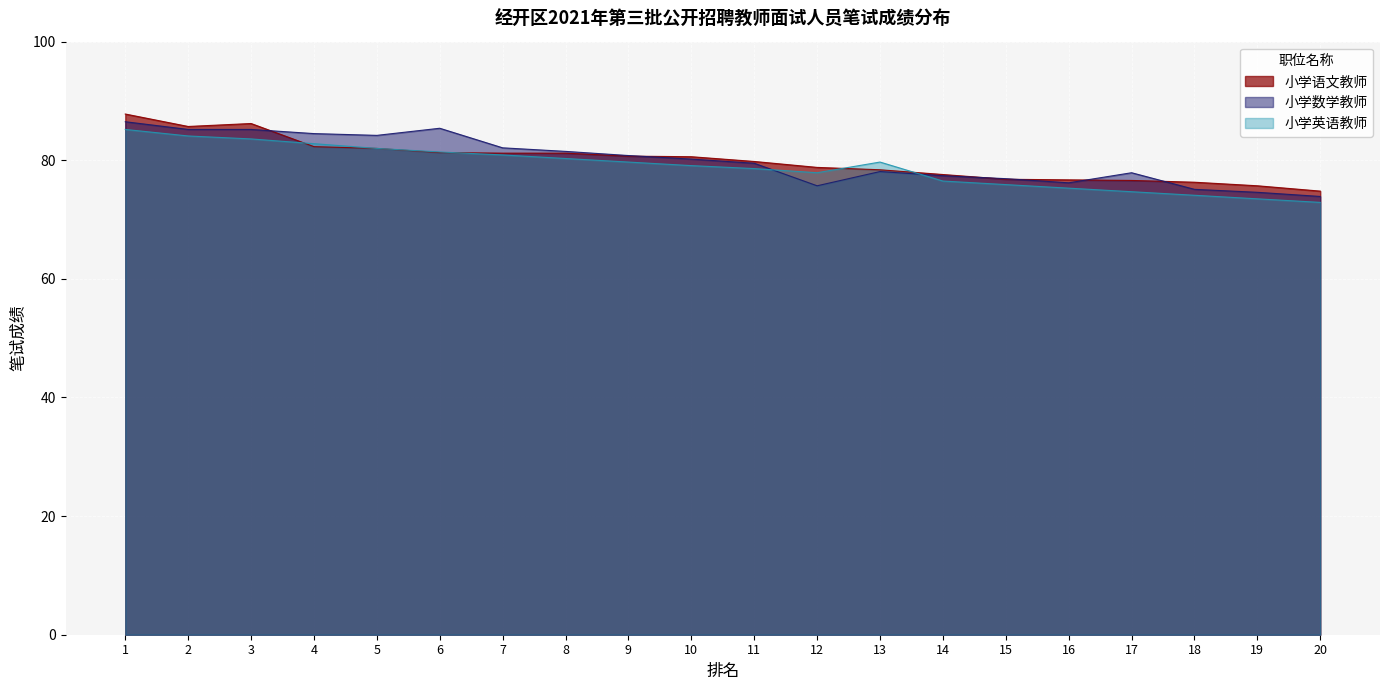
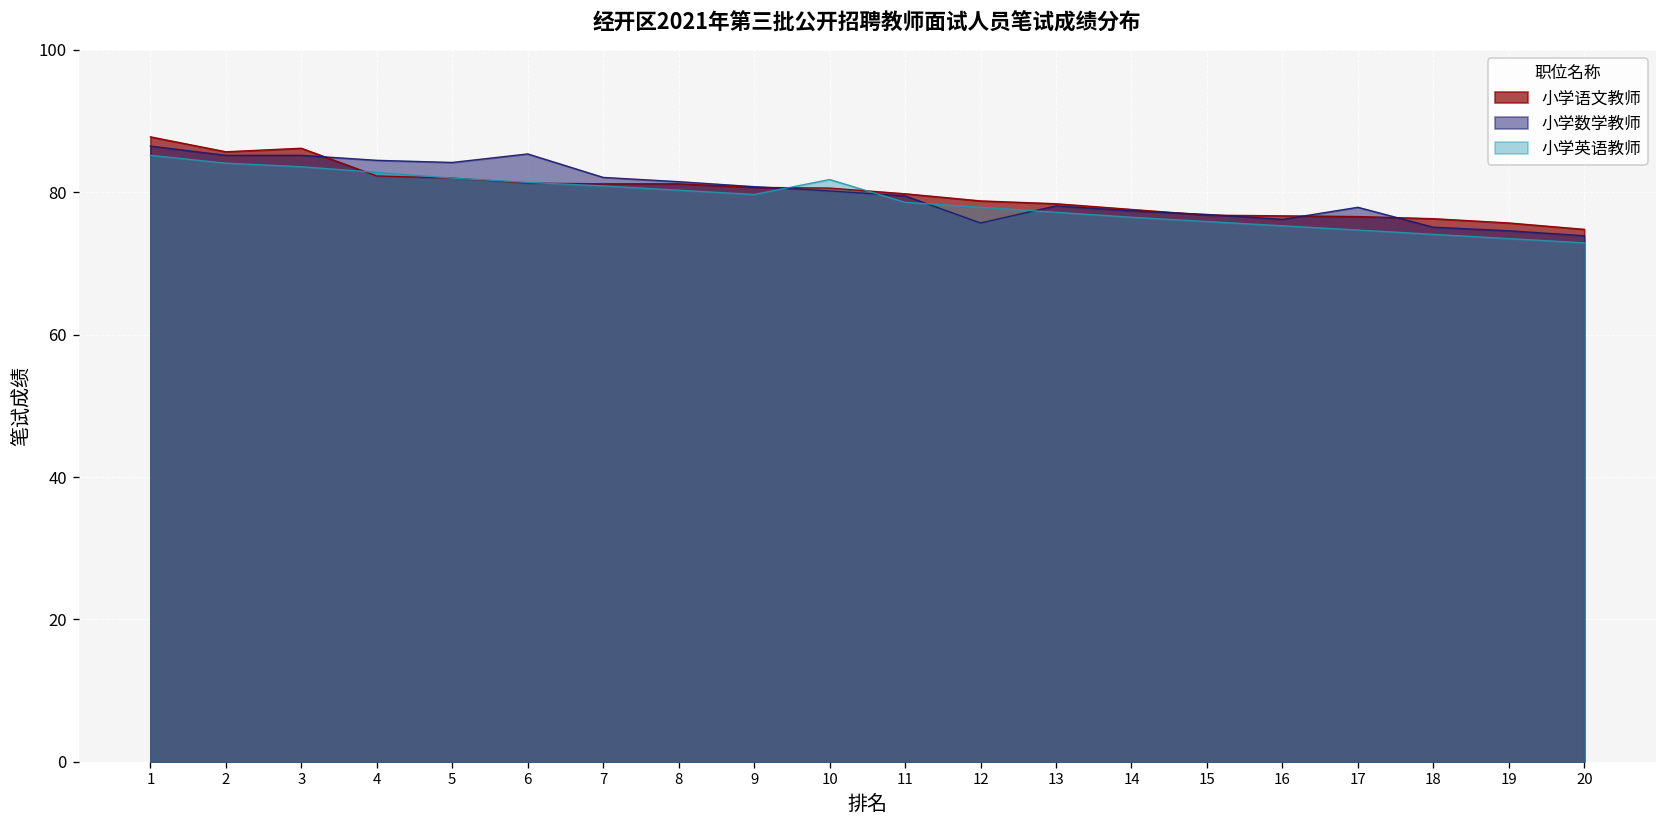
小学英语教师, 10: 79 -> 82
小学英语教师, 13: 80 -> 77
